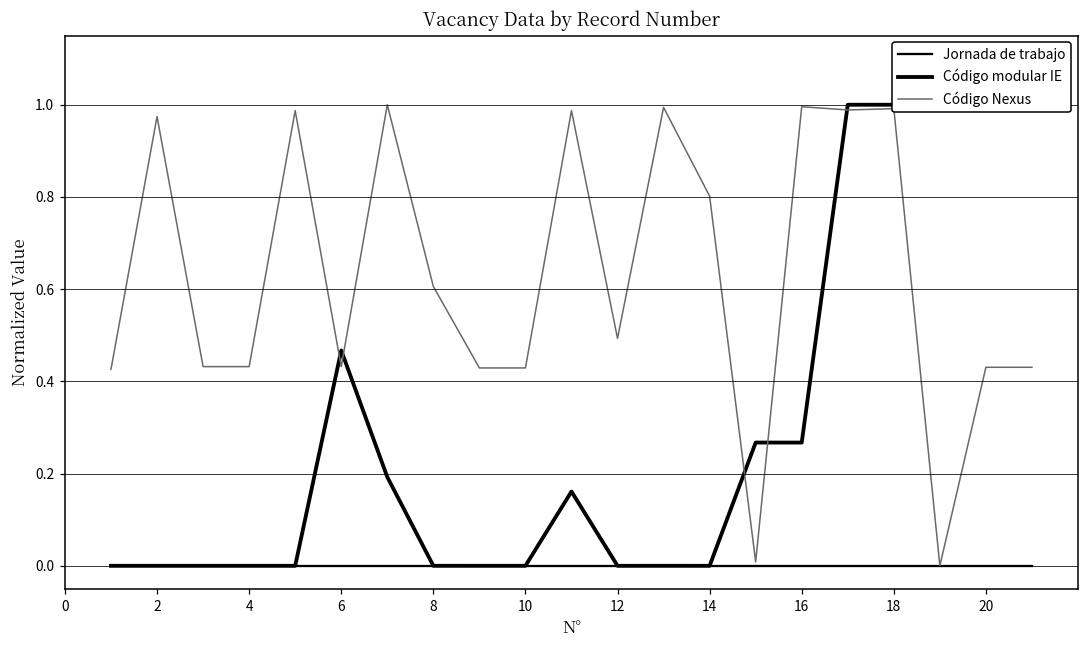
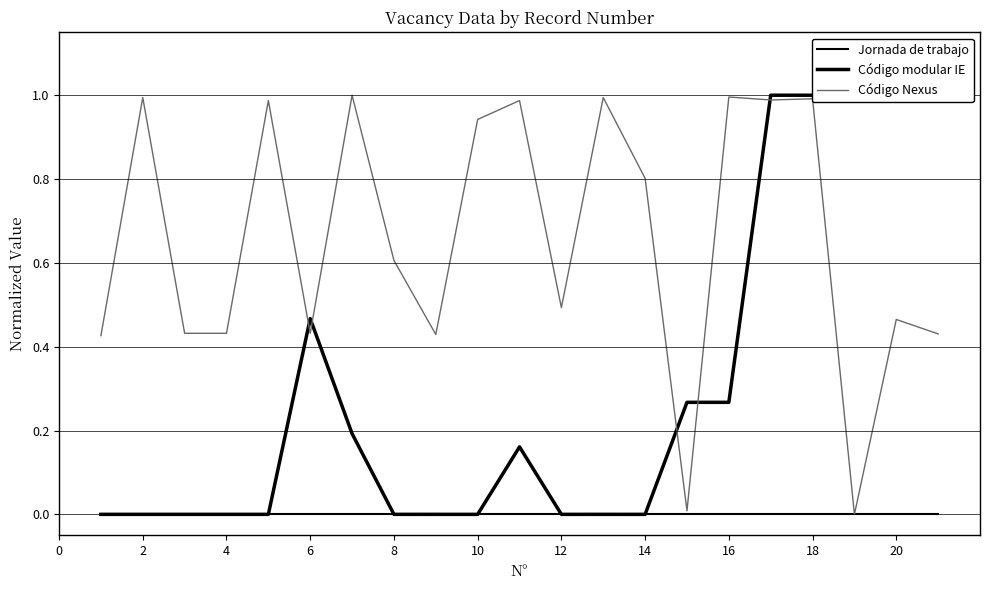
Código Nexus, 2: 0.97 -> 0.99
Código Nexus, 10: 0.43 -> 0.94
Código Nexus, 20: 0.43 -> 0.46
